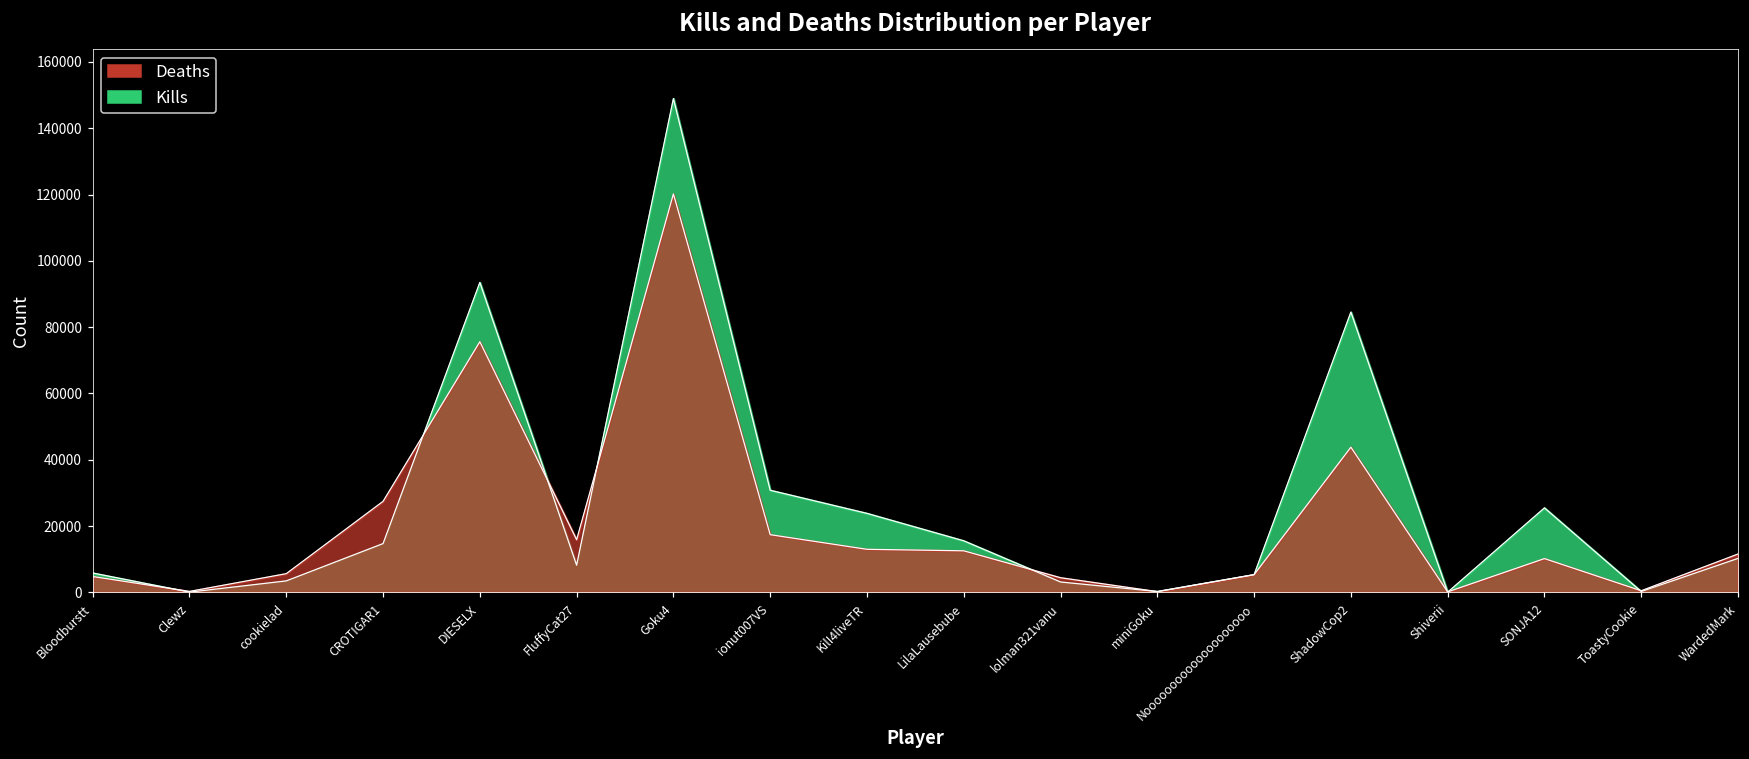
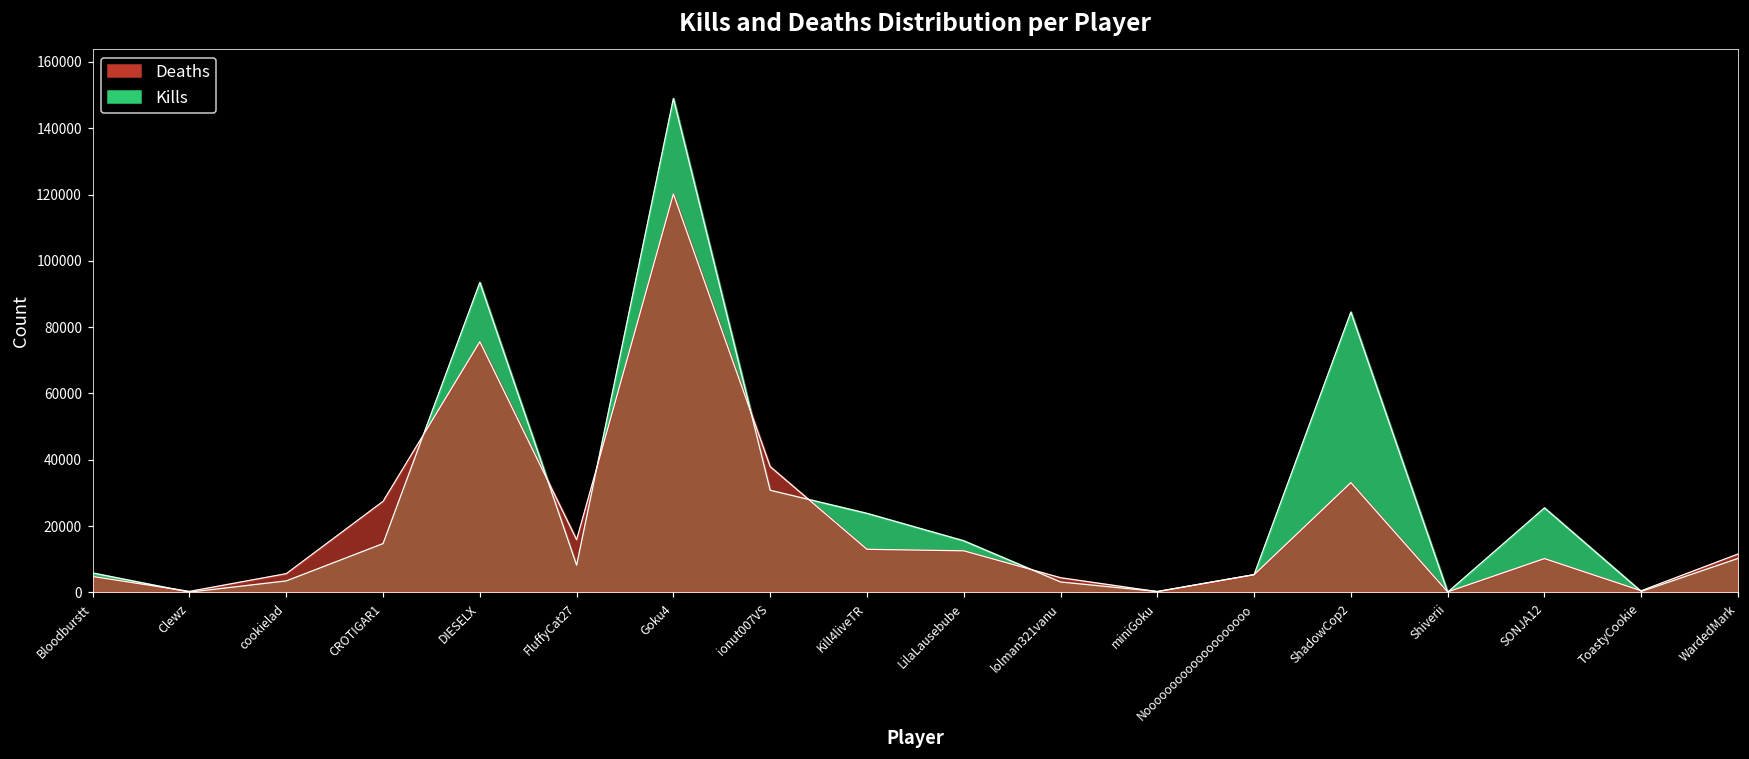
Deaths, ionut007VS: 17000 -> 38000
Deaths, ShadowCop2: 44000 -> 33000
